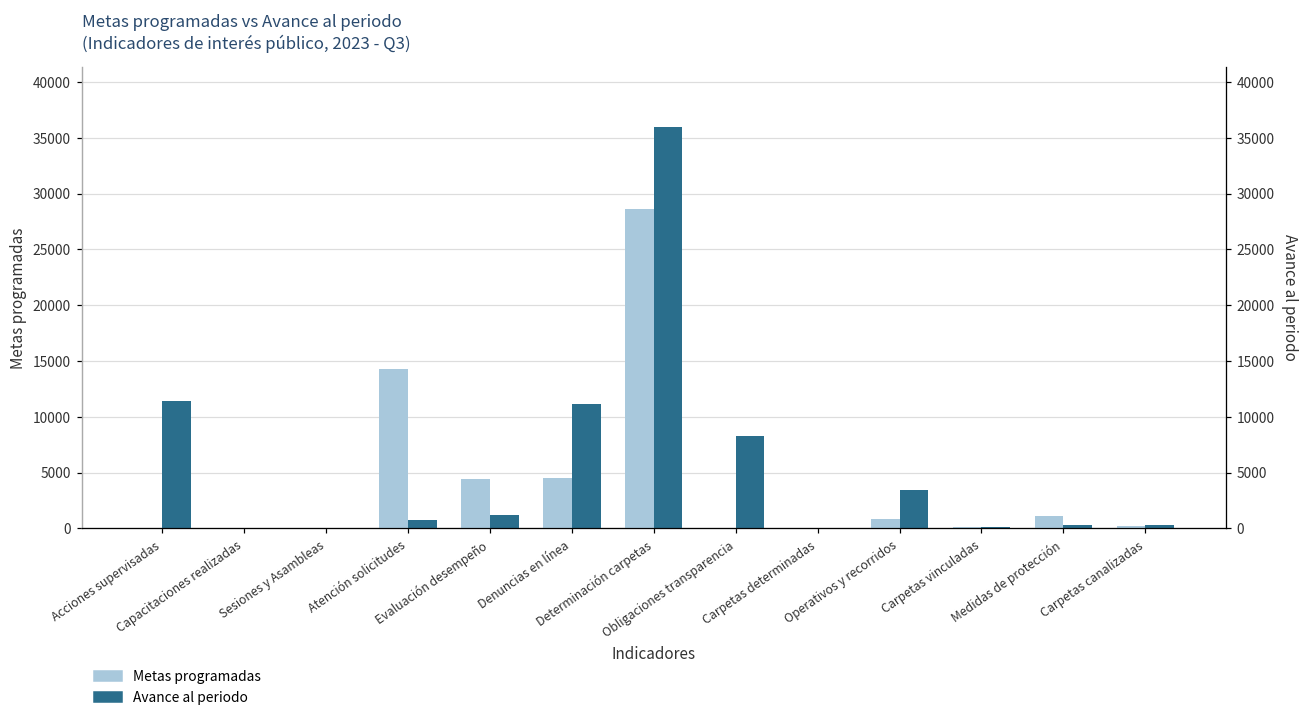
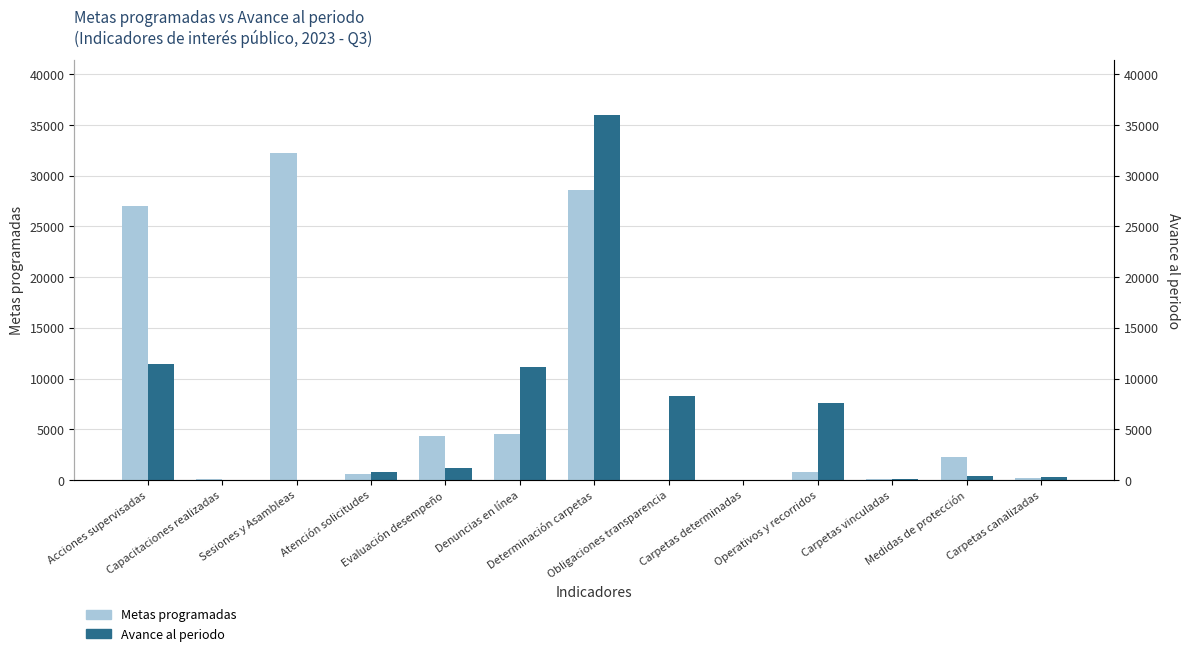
Metas programadas, Acciones supervisadas: 100 -> 27100
Metas programadas, Sesiones y Asambleas: 0 -> 32200
Metas programadas, Atención solicitudes: 14300 -> 600
Avance al periodo, Operativos y recorridos: 3400 -> 7500
Metas programadas, Medidas de protección: 1100 -> 2300
